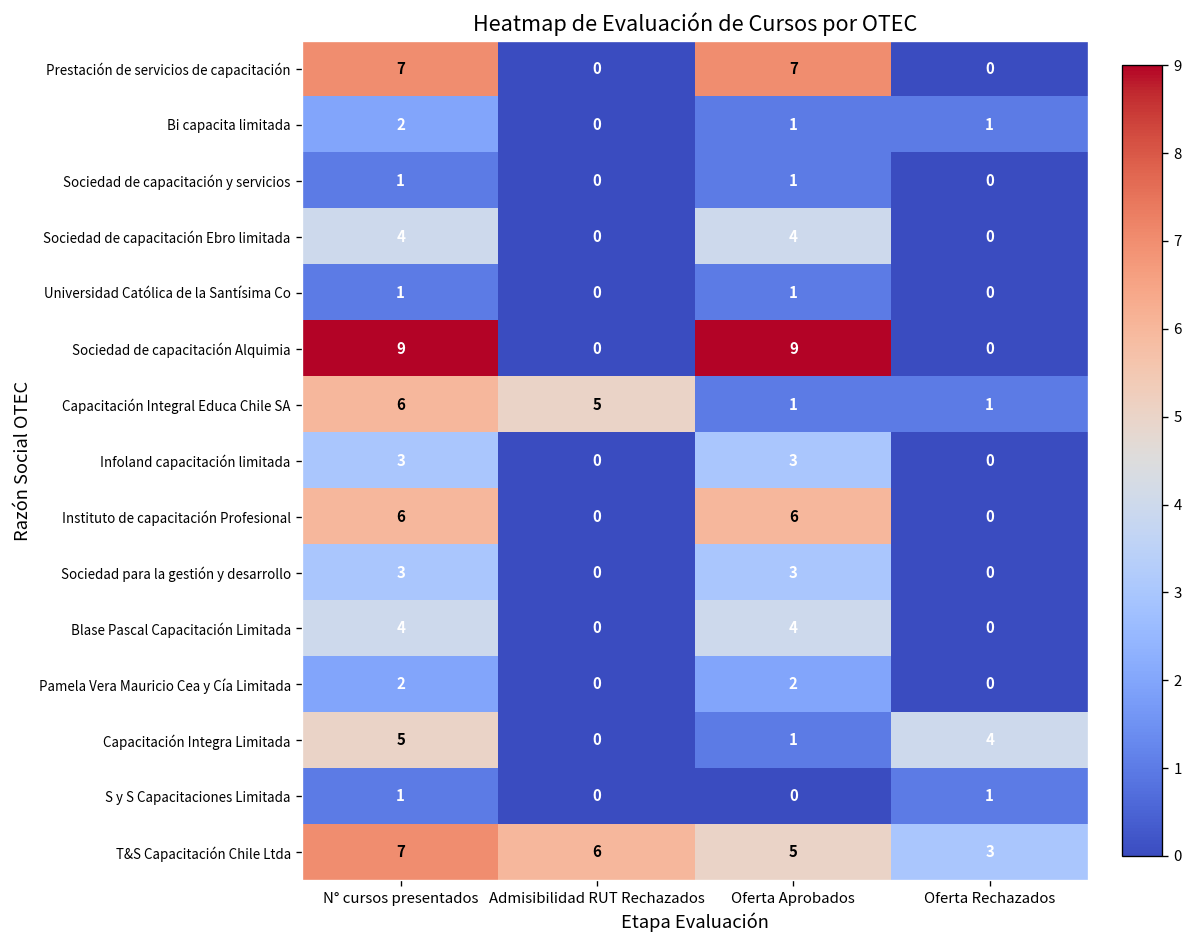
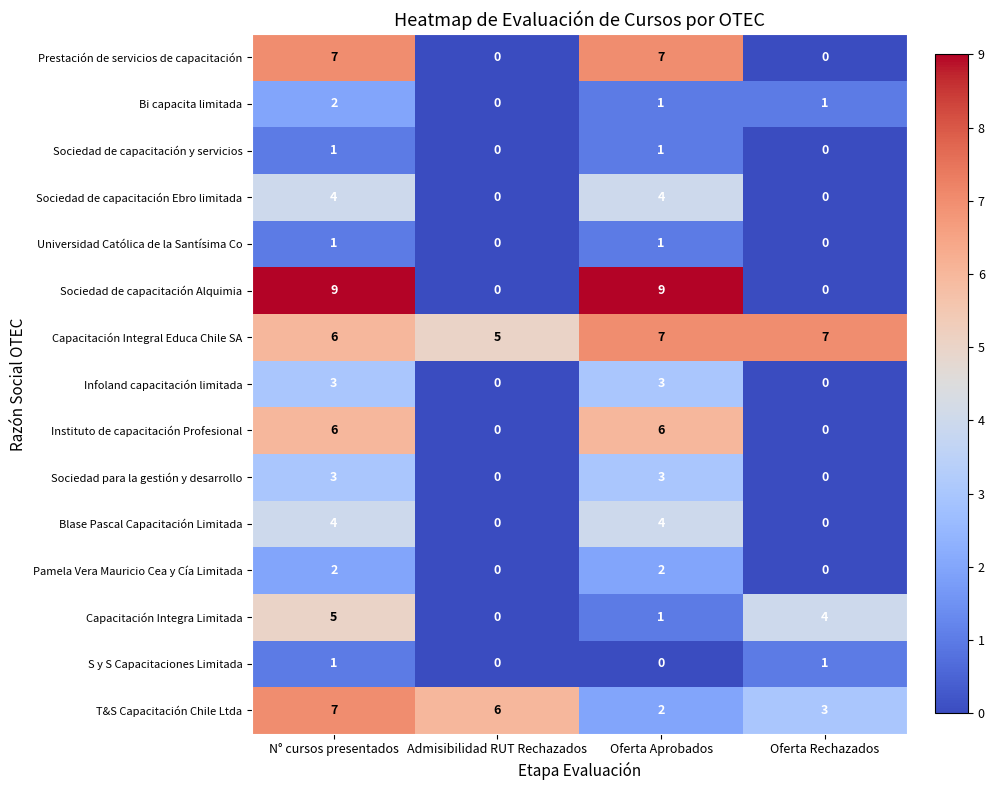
Capacitación Integral Educa Chile SA, Oferta Aprobados: 1 -> 7
Capacitación Integral Educa Chile SA, Oferta Rechazados: 1 -> 7
T&S Capacitación Chile Ltda, Oferta Aprobados: 5 -> 2
